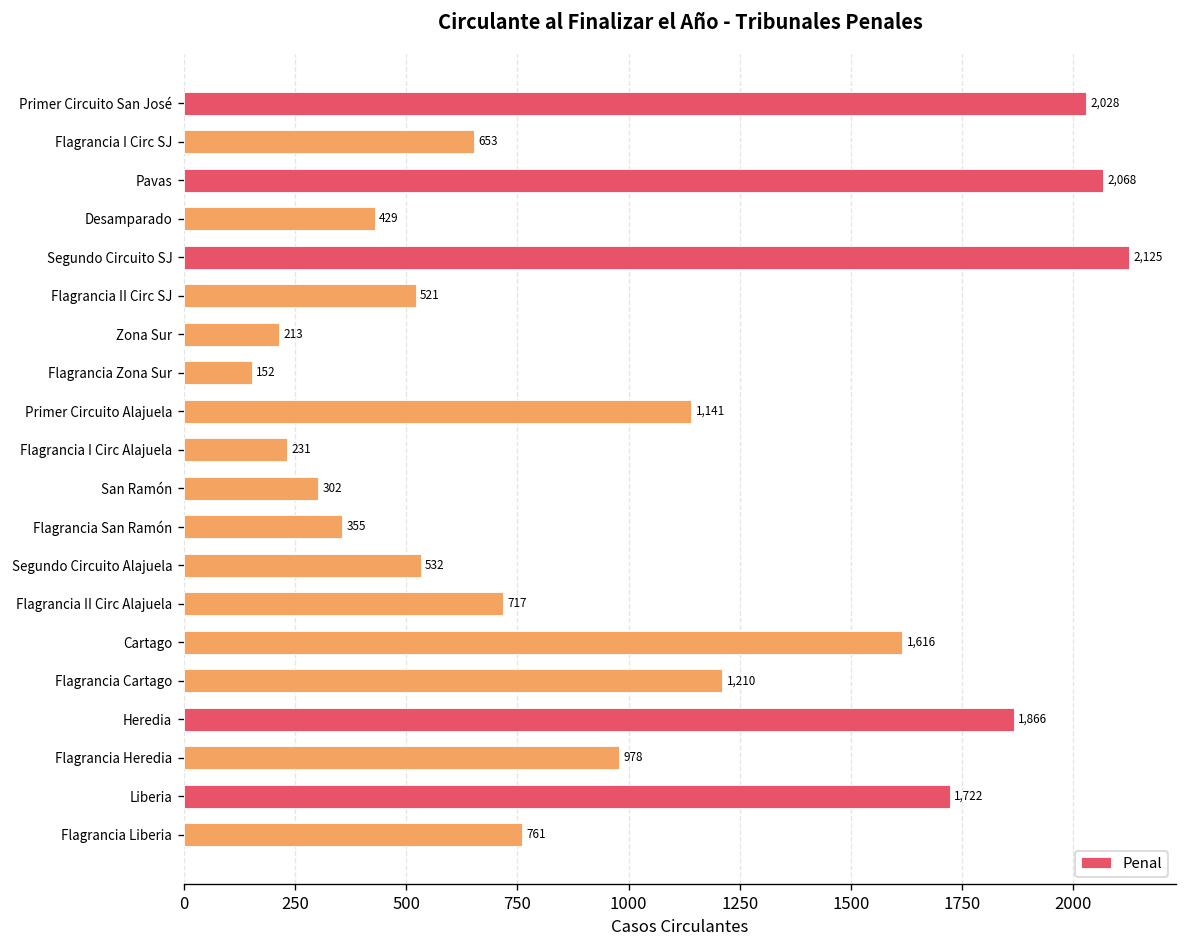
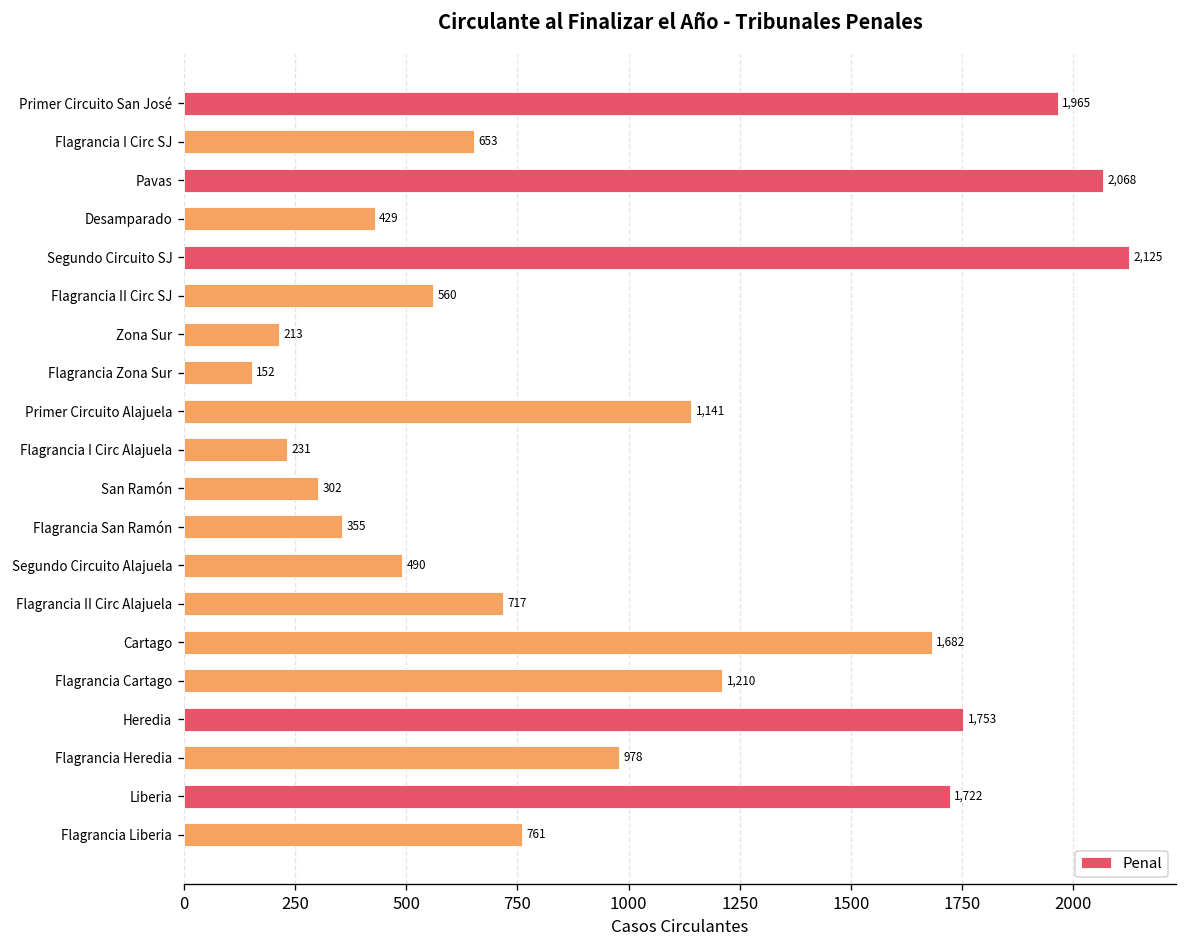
Primer Circuito San José: 2,028 -> 1,965
Flagrancia II Circ SJ: 521 -> 560
Segundo Circuito Alajuela: 532 -> 490
Cartago: 1,616 -> 1,682
Heredia: 1,866 -> 1,753
